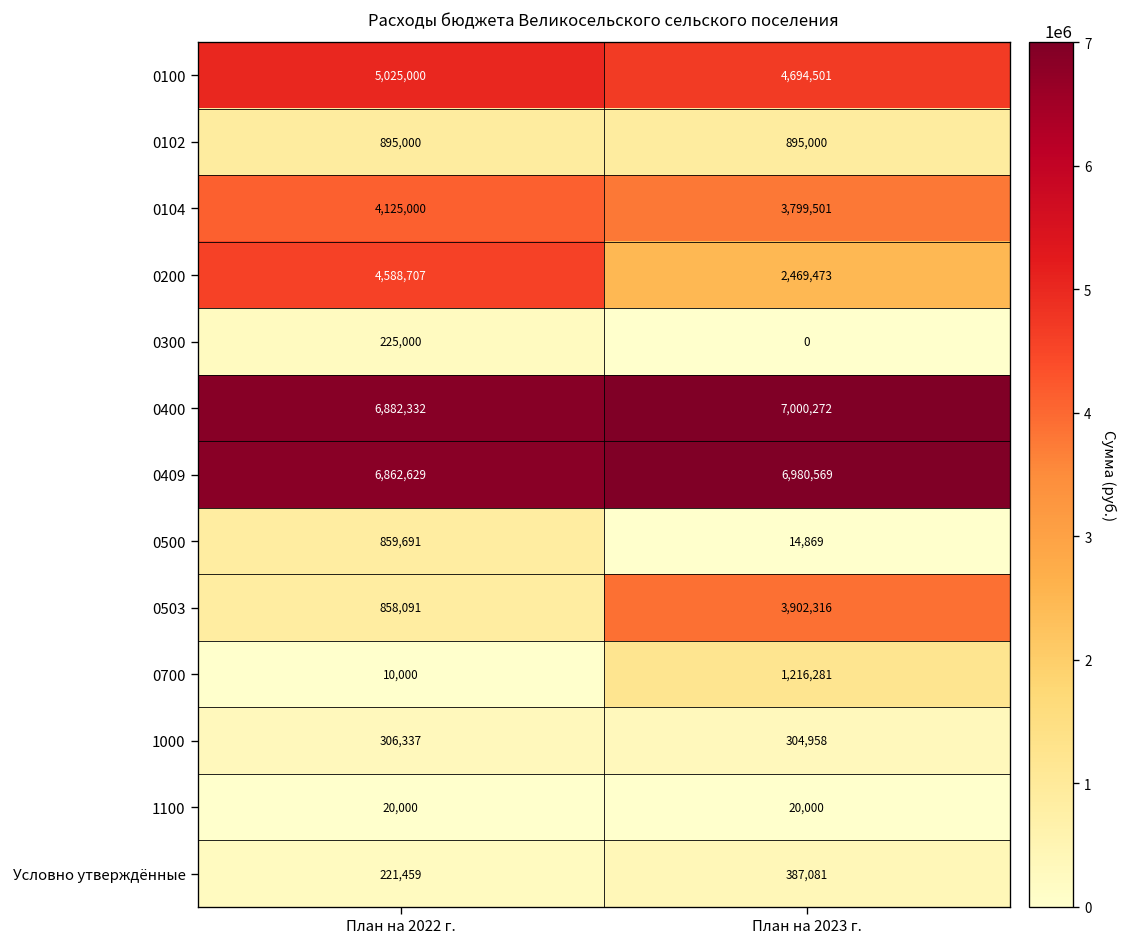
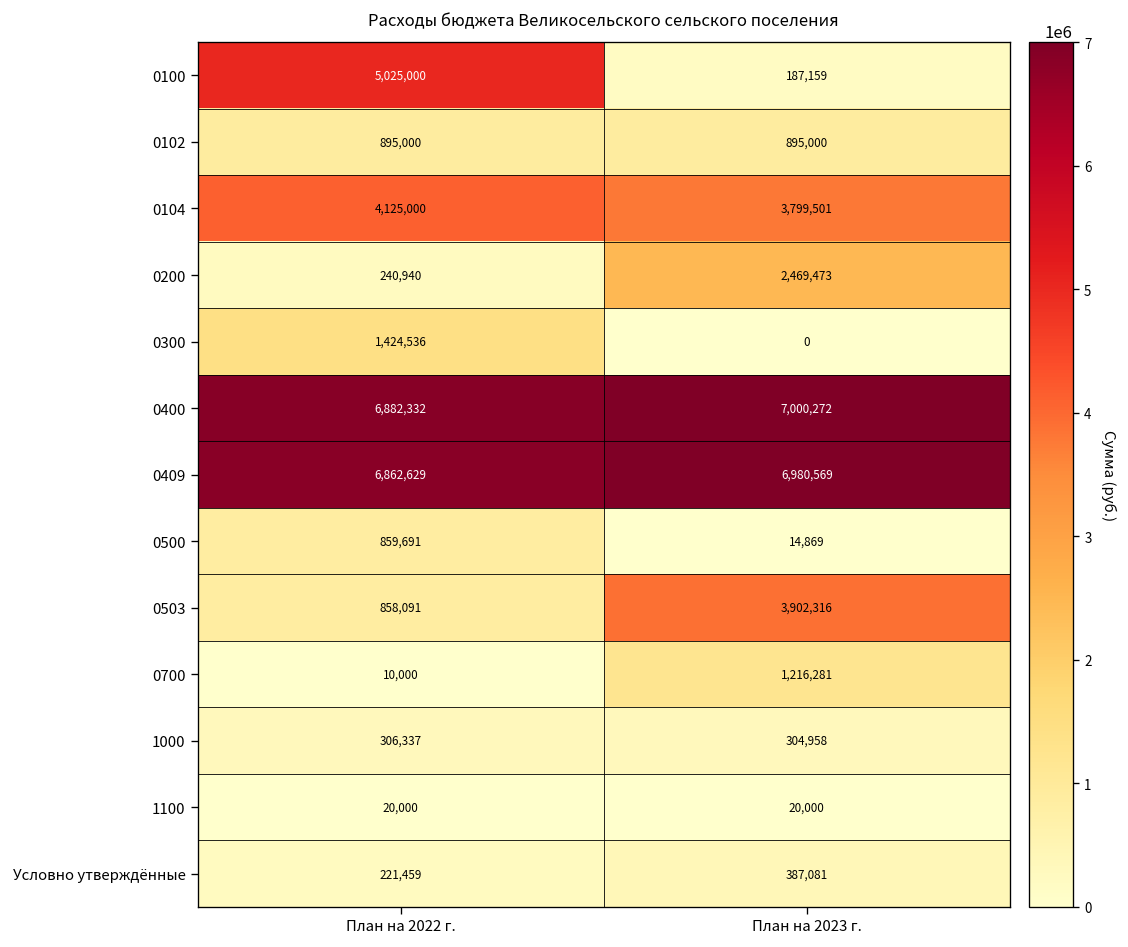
0100, План на 2023 г.: 4,694,501 -> 187,159
0200, План на 2022 г.: 4,588,707 -> 240,940
0300, План на 2022 г.: 225,000 -> 1,424,536
